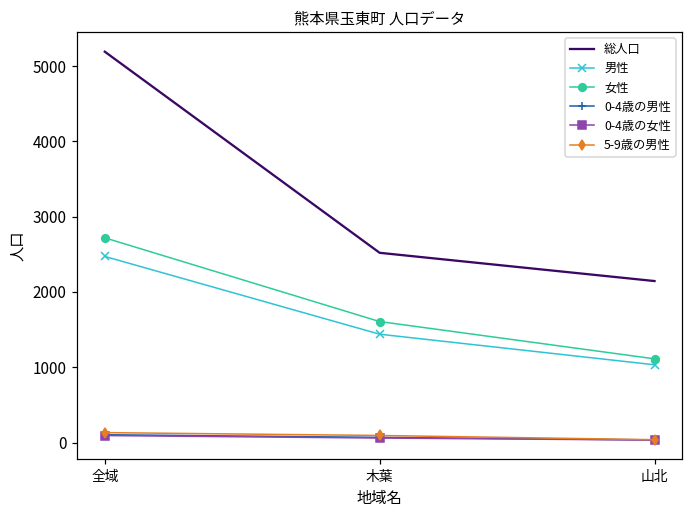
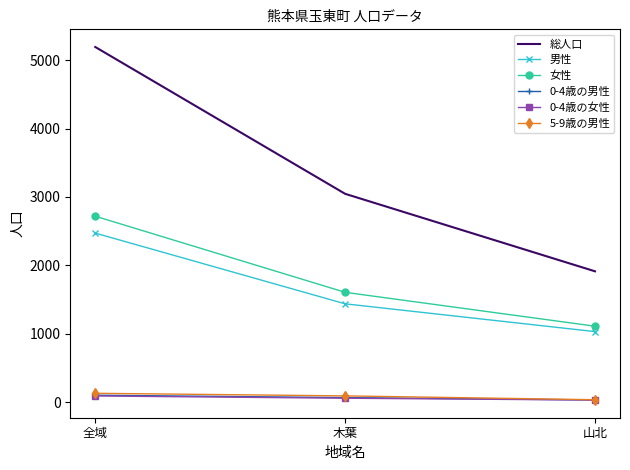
総人口, 木葉: 2500 -> 3000
総人口, 山北: 2100 -> 1900
